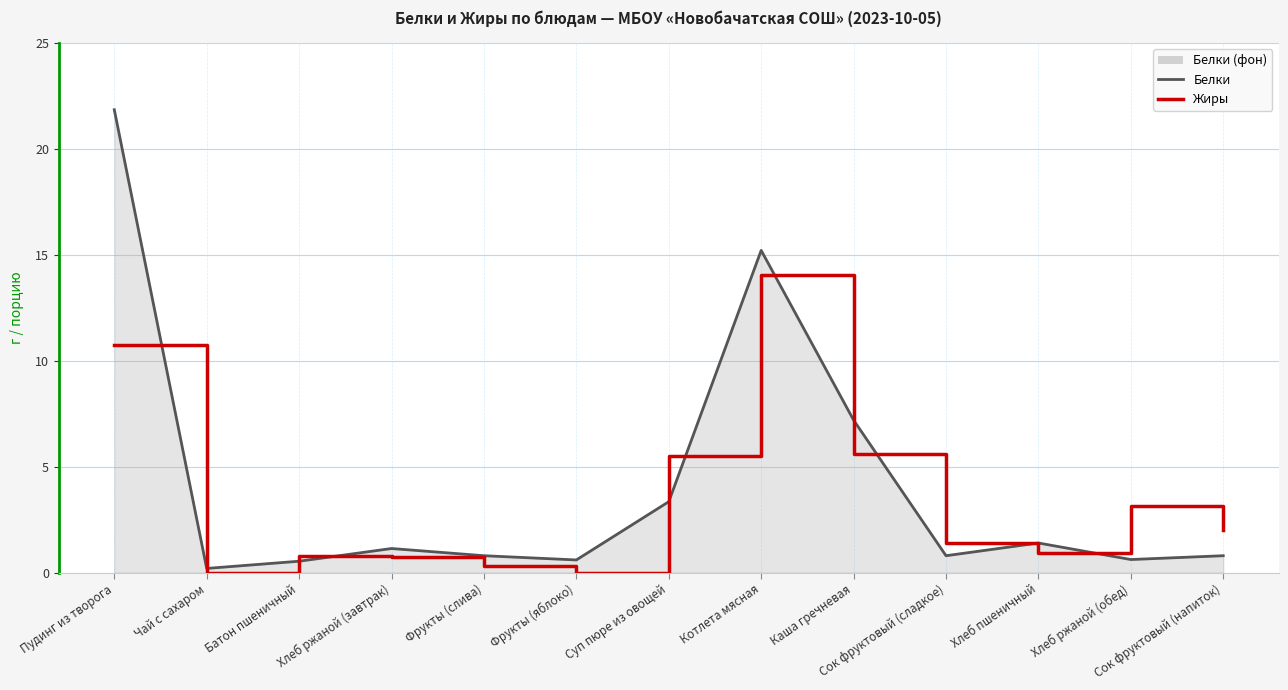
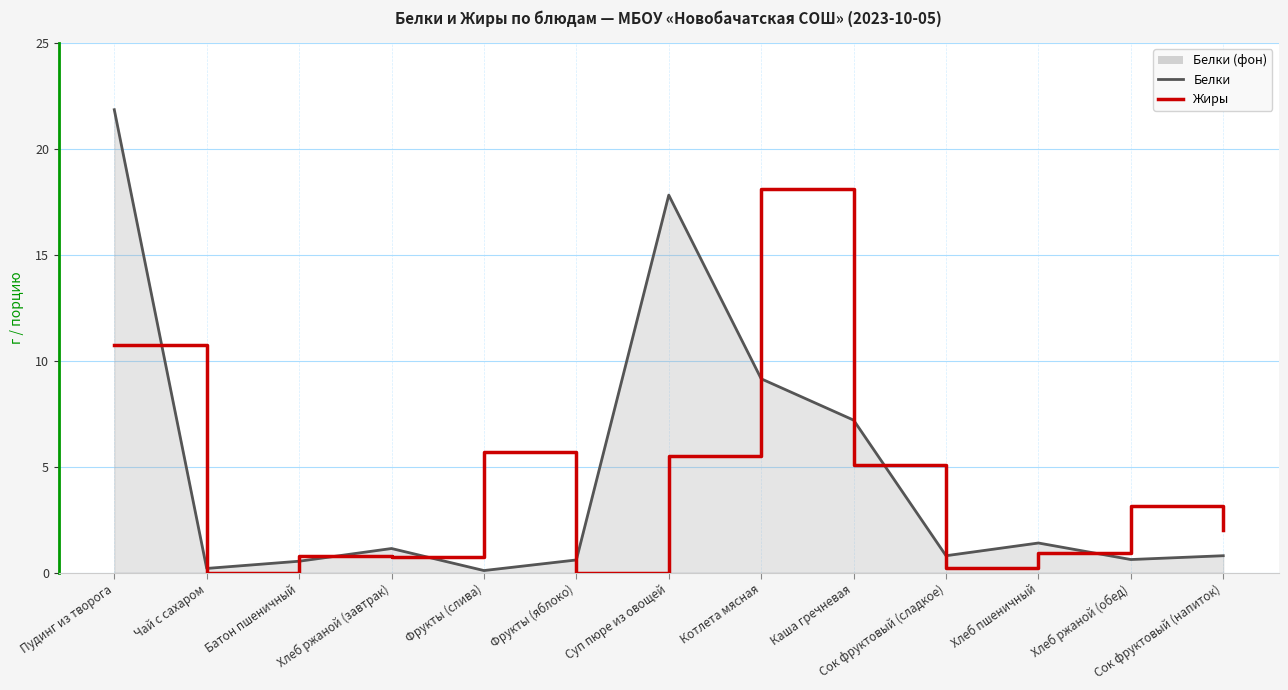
Жиры, Фрукты (слива): 0.3 -> 5.7
Белки, Фрукты (слива): 0.8 -> 0.1
Белки, Суп пюре из овощей: 3.4 -> 17.8
Жиры, Котлета мясная: 14.0 -> 18.1
Белки, Котлета мясная: 15.2 -> 9.2
Жиры, Каша гречневая: 5.6 -> 5.1
Жиры, Сок фруктовый (сладкое): 1.4 -> 0.2
